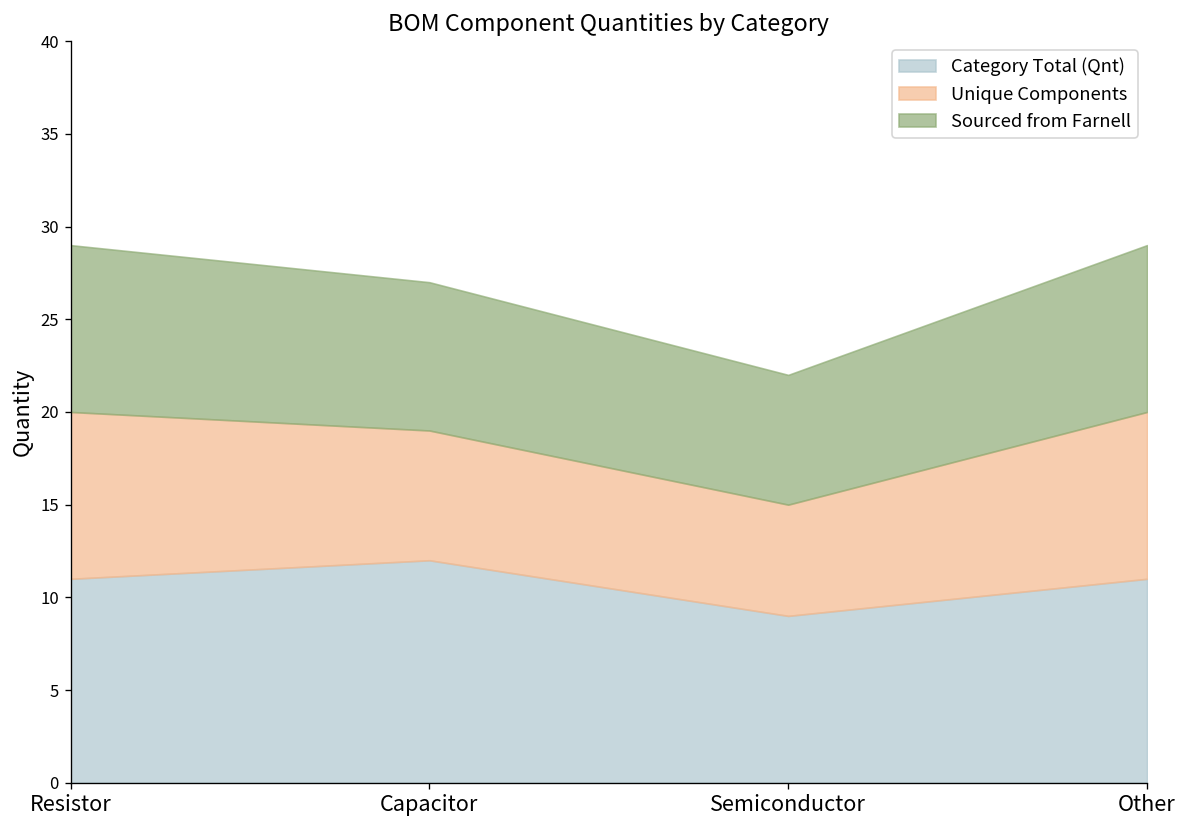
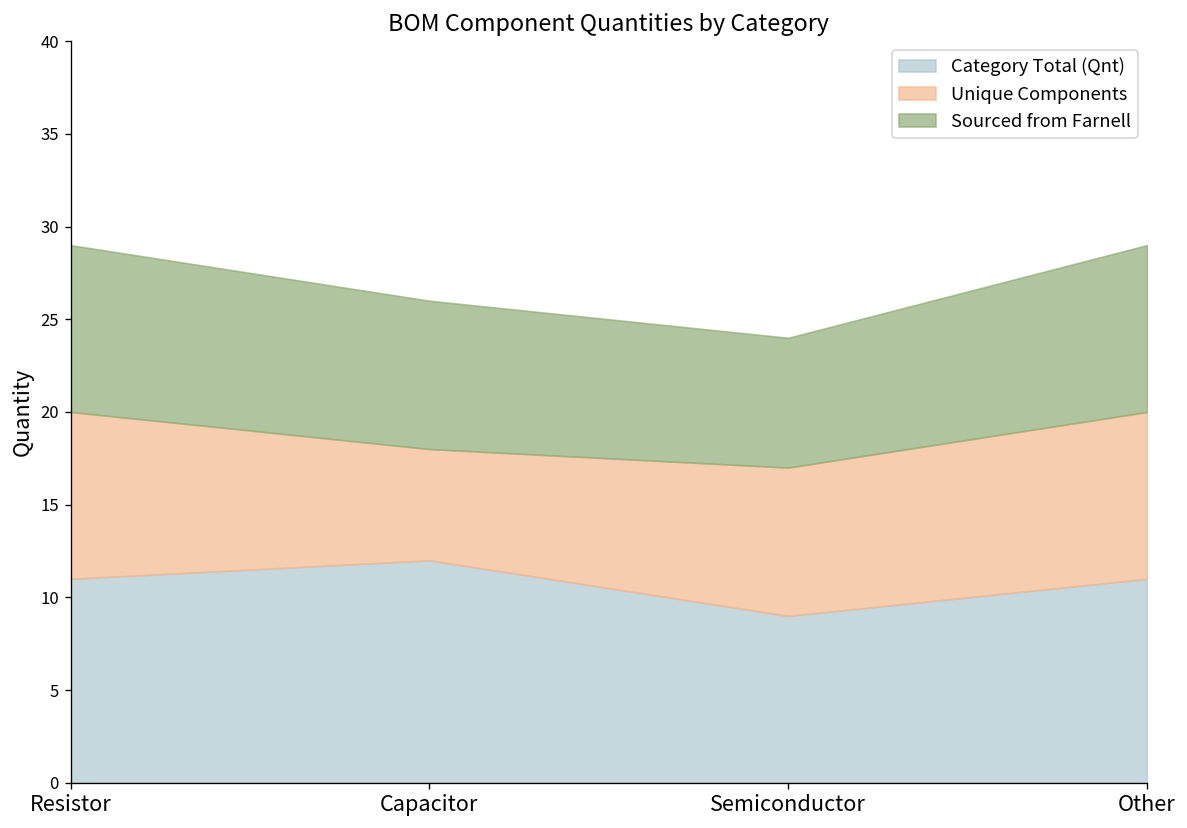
Unique Components, Capacitor: 7 -> 6
Unique Components, Semiconductor: 6 -> 8
